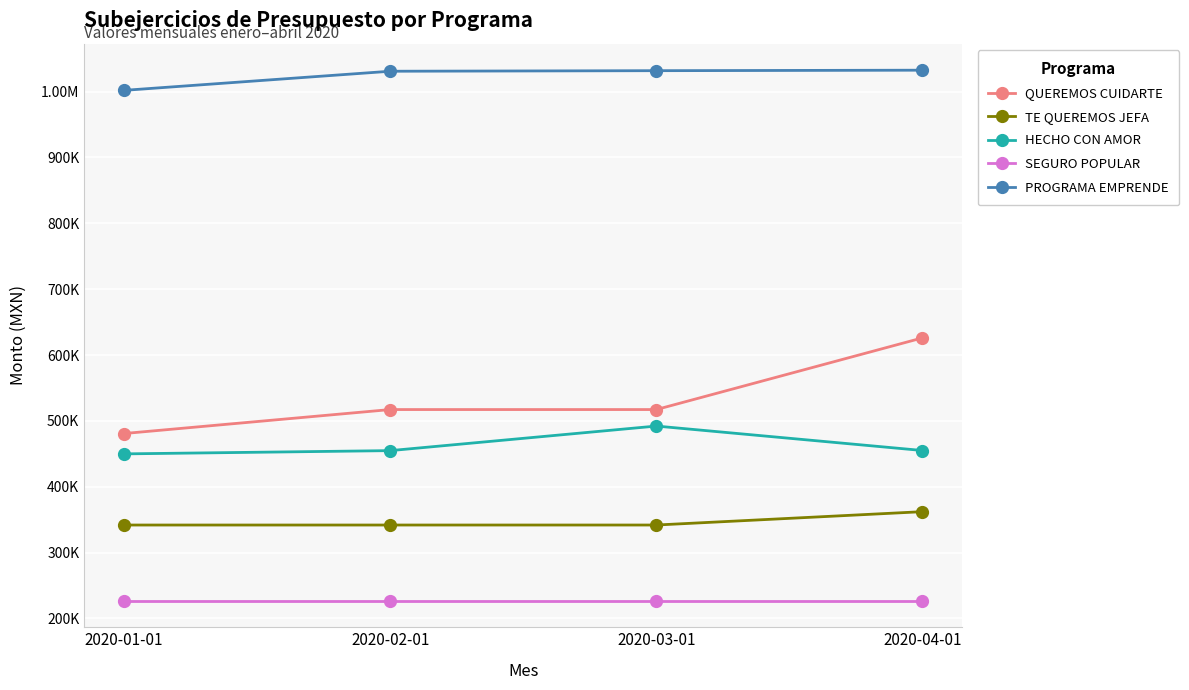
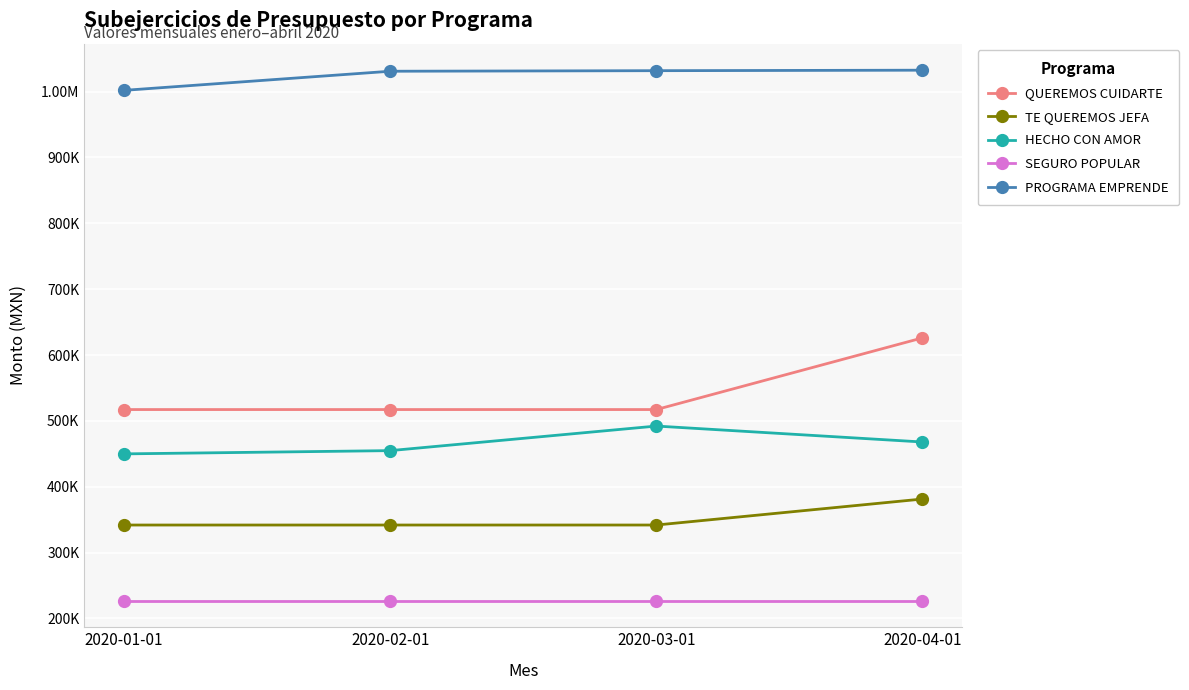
QUEREMOS CUIDARTE, 2020-01-01: 480000 -> 520000
TE QUEREMOS JEFA, 2020-04-01: 360000 -> 380000
HECHO CON AMOR, 2020-04-01: 450000 -> 470000
